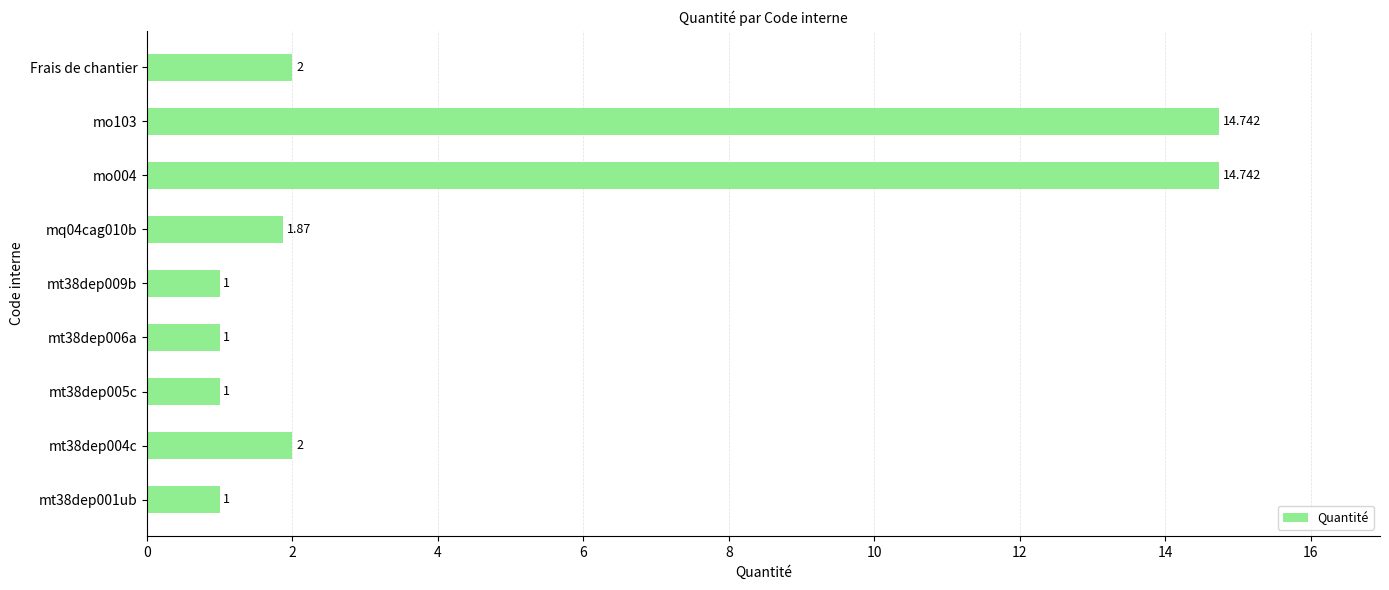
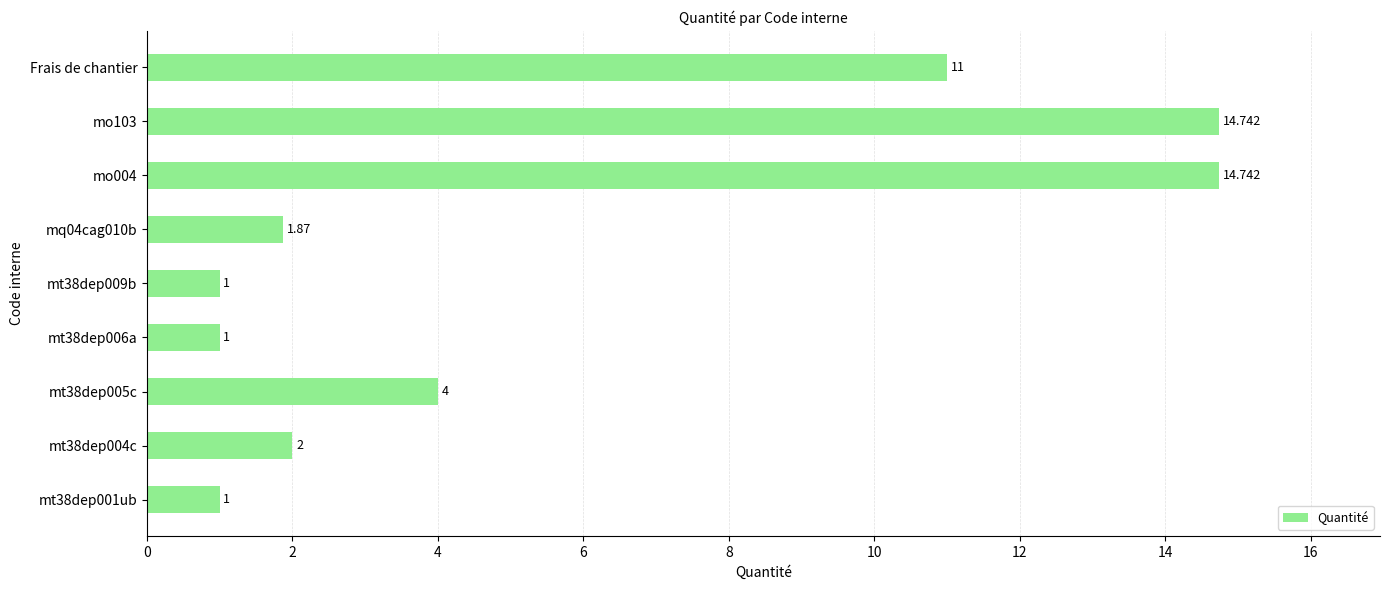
Frais de chantier: 2 -> 11
mt38dep005c: 1 -> 4
